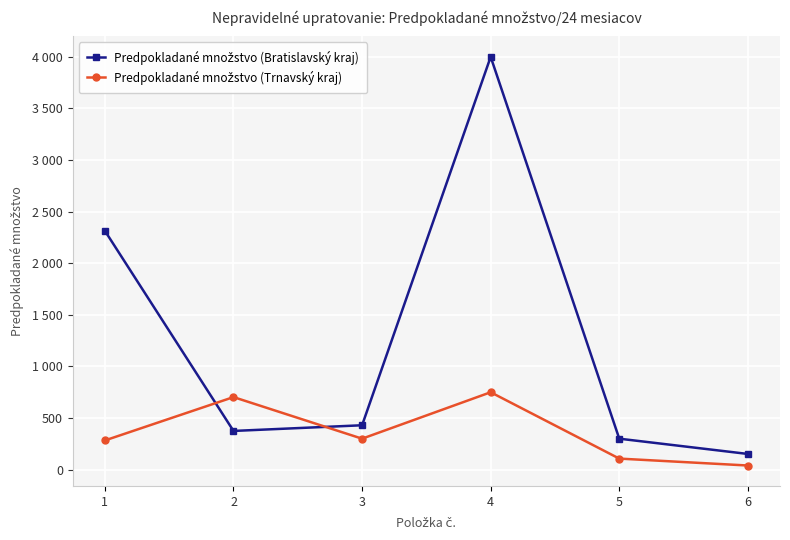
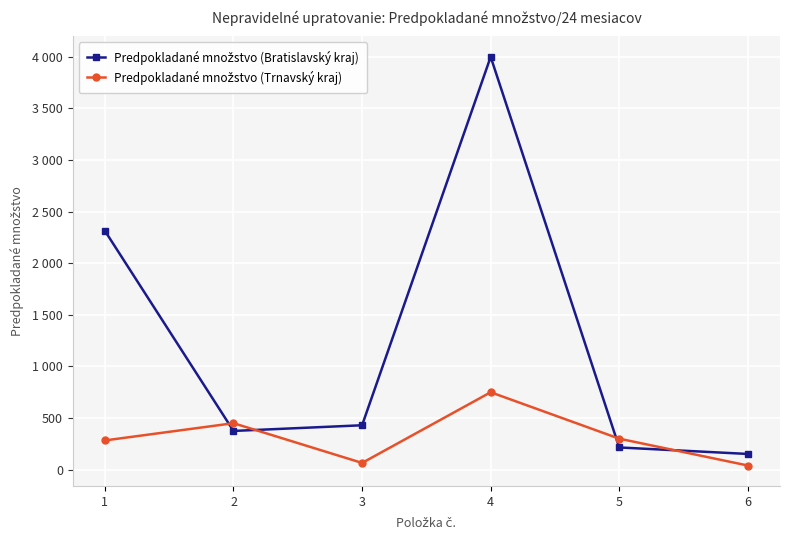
Predpokladané množstvo (Trnavský kraj), 2: 700 -> 450
Predpokladané množstvo (Trnavský kraj), 3: 300 -> 70
Predpokladané množstvo (Bratislavský kraj), 5: 300 -> 220
Predpokladané množstvo (Trnavský kraj), 5: 110 -> 300
